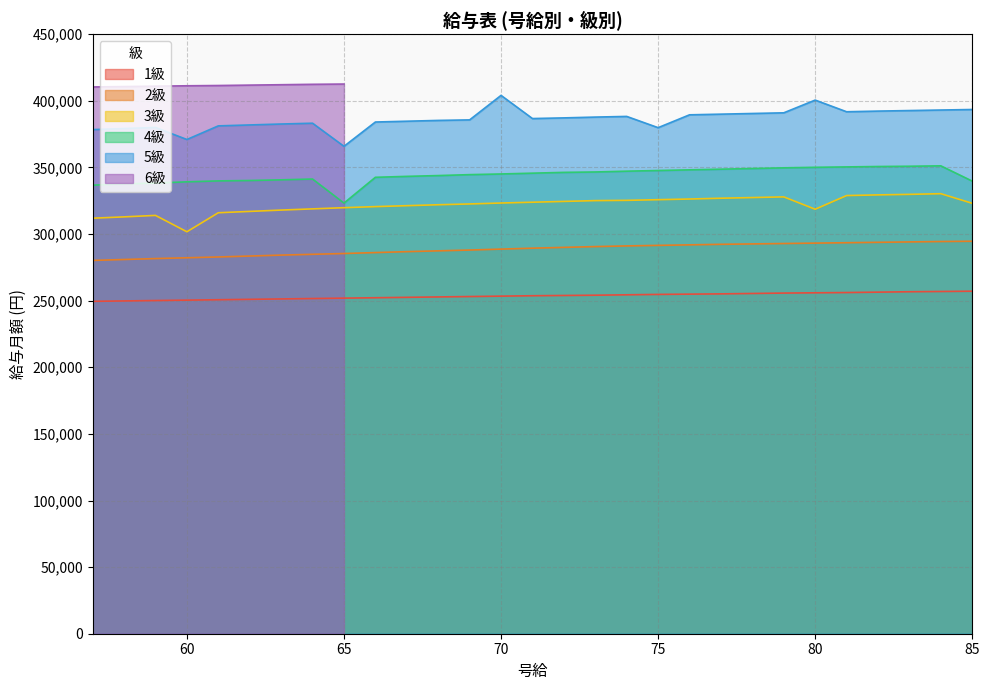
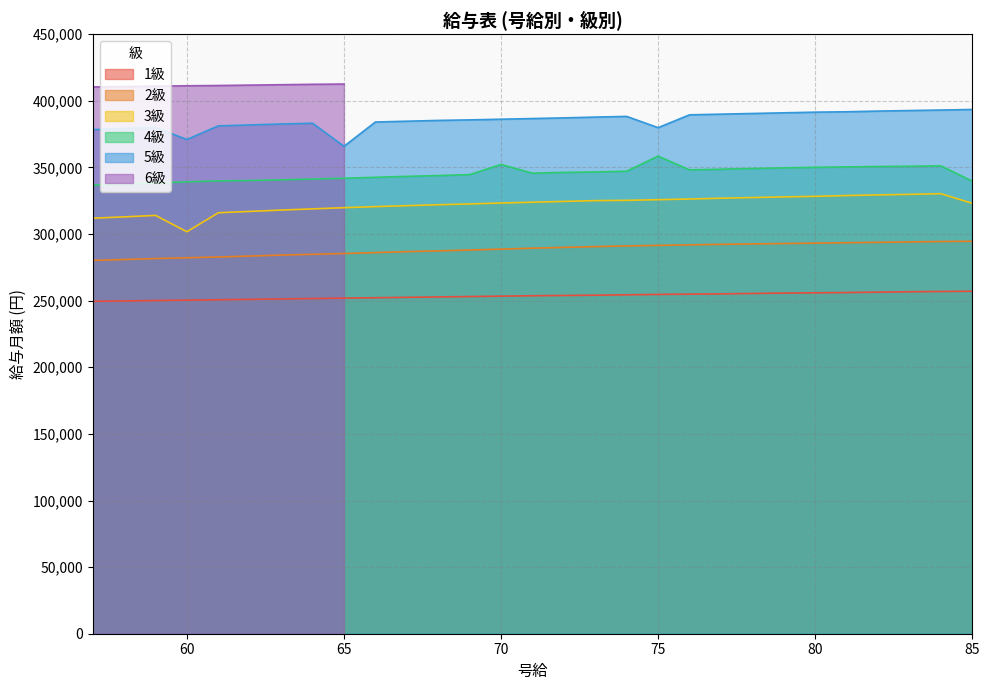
4級, 65: 323,000 -> 342,000
4級, 70: 345,000 -> 352,000
5級, 70: 404,000 -> 386,000
4級, 75: 348,000 -> 359,000
3級, 80: 319,000 -> 328,000
5級, 80: 401,000 -> 392,000
